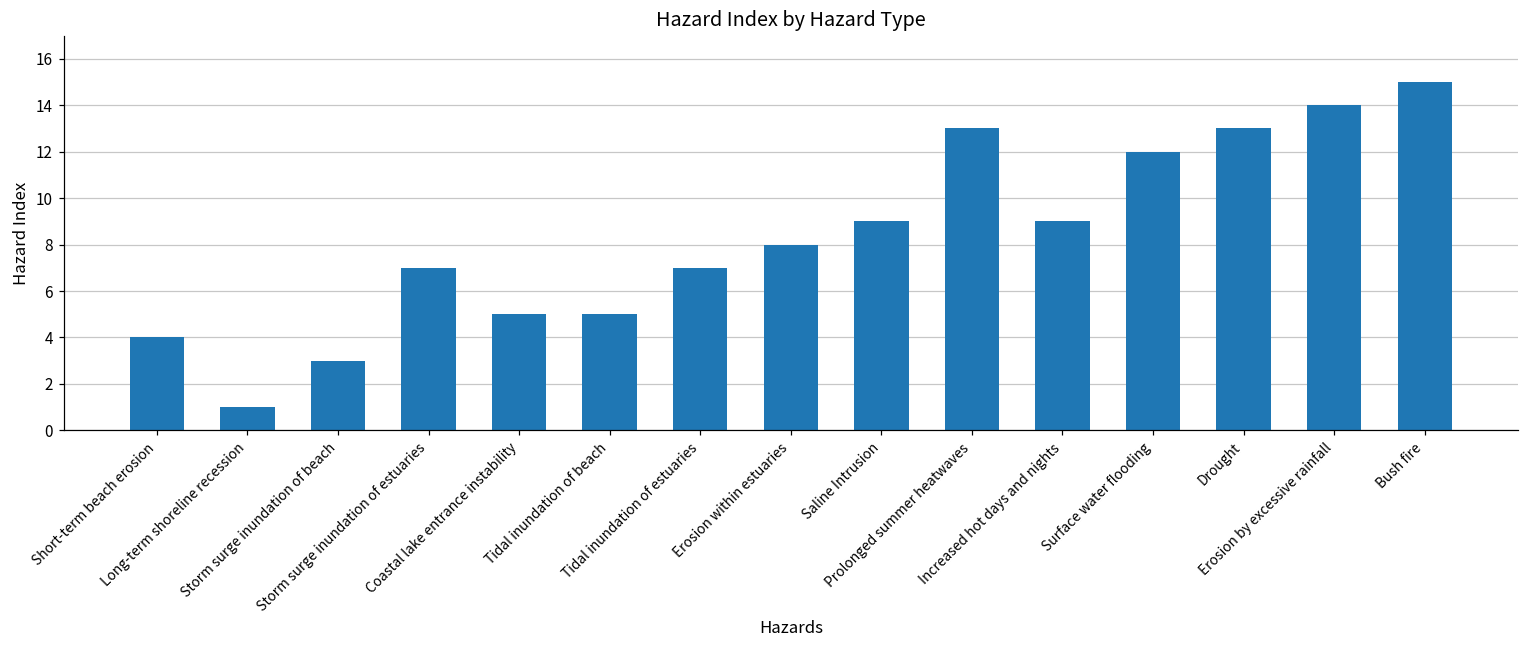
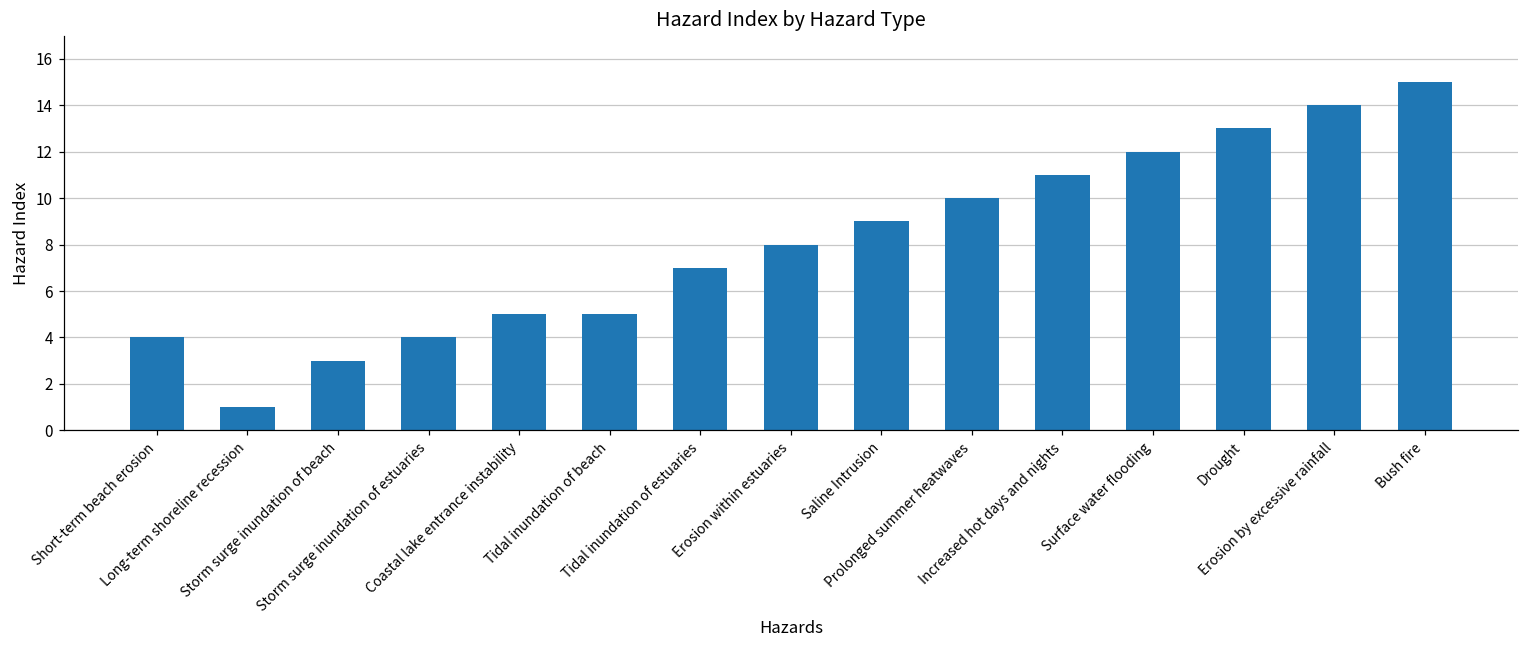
Storm surge inundation of estuaries: 7 -> 4
Prolonged summer heatwaves: 13 -> 10
Increased hot days and nights: 9 -> 11
